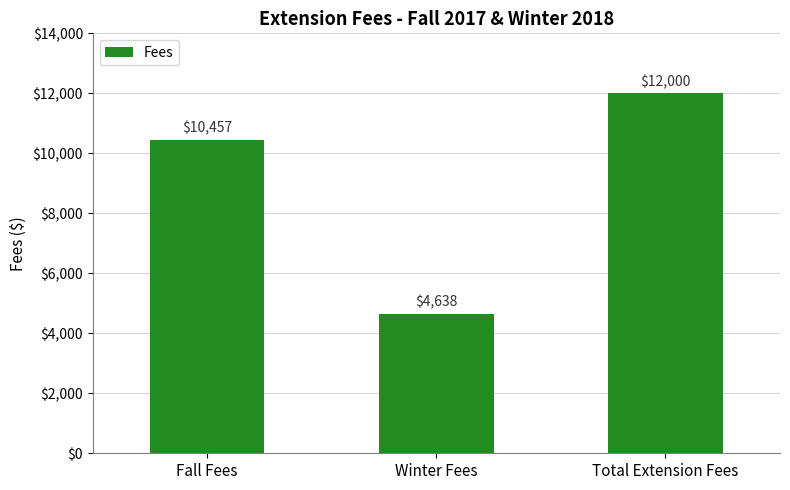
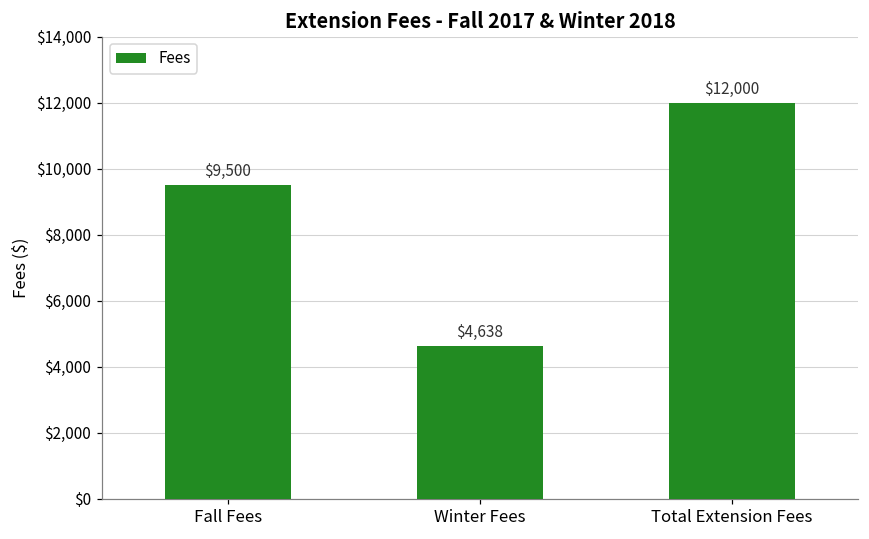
Fall Fees: $10,457 -> $9,500
